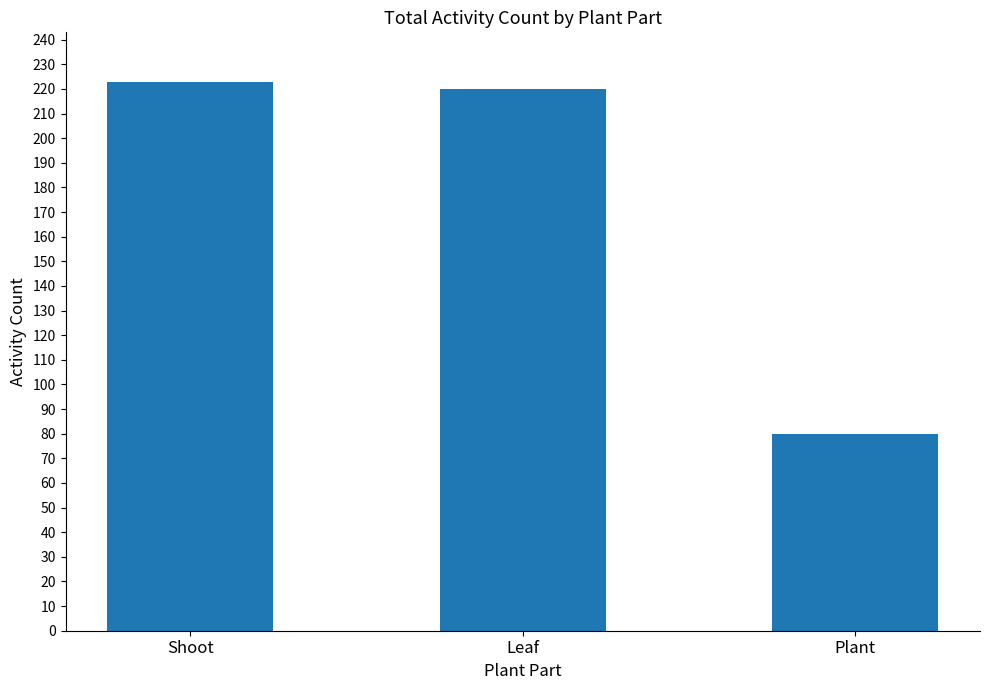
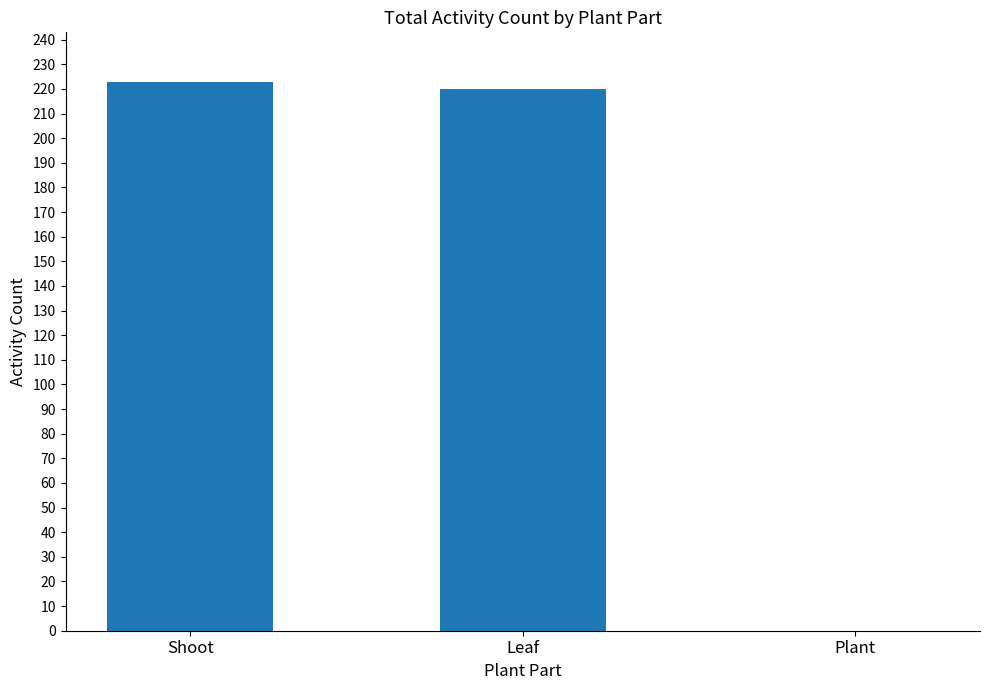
Plant: 80 -> 0
